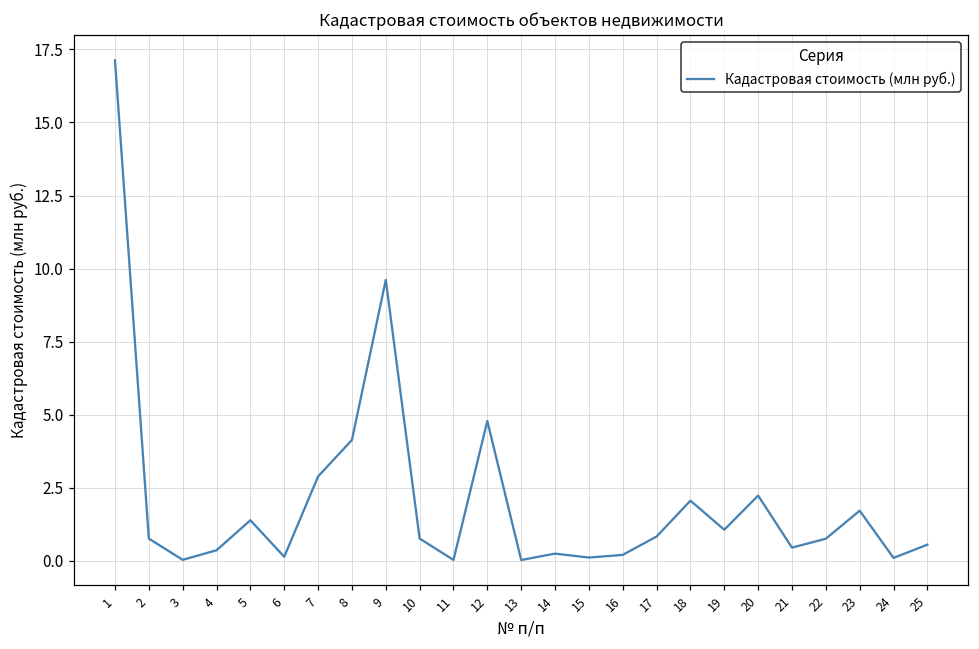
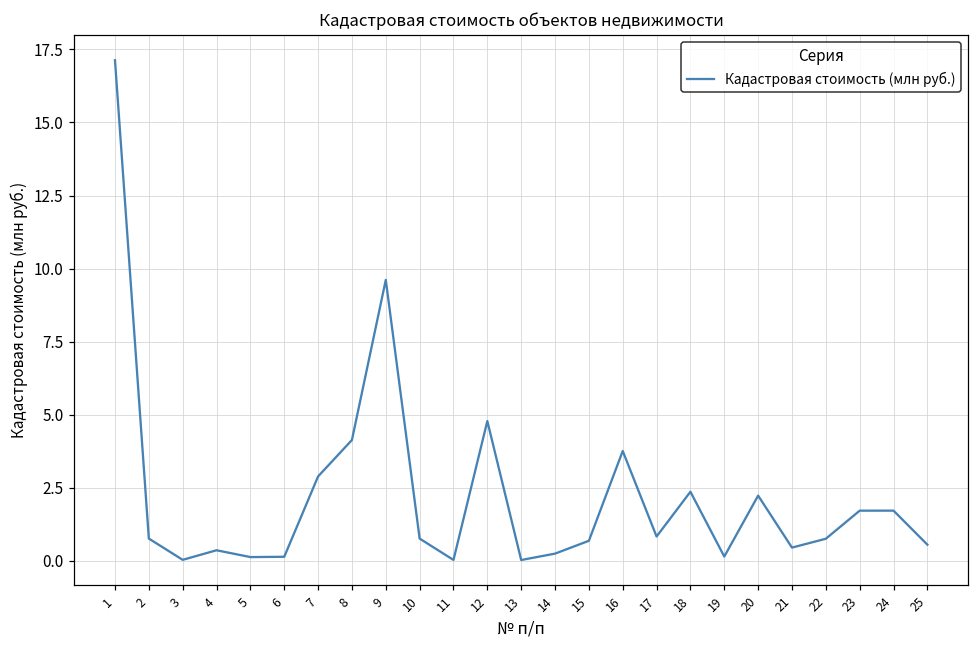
5: 1.4 -> 0.1
15: 0.1 -> 0.7
16: 0.2 -> 3.8
18: 2.1 -> 2.4
19: 1.1 -> 0.2
24: 0.1 -> 1.7
